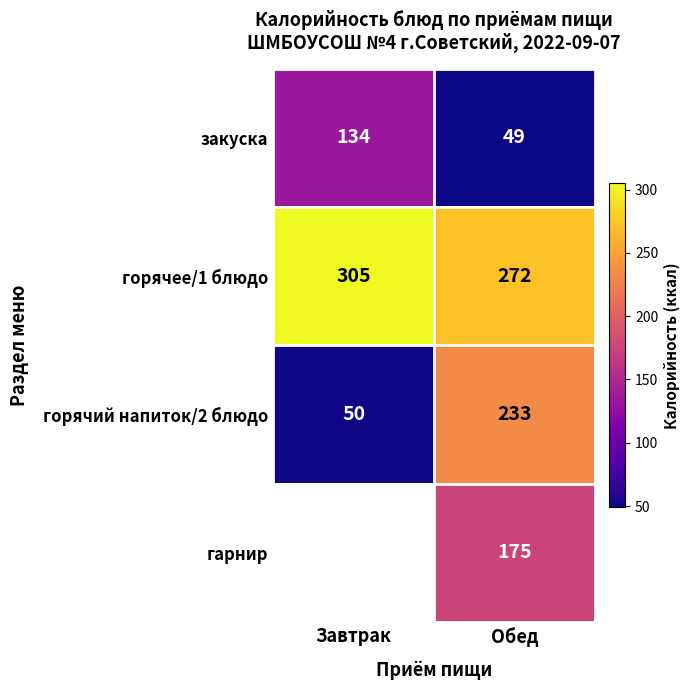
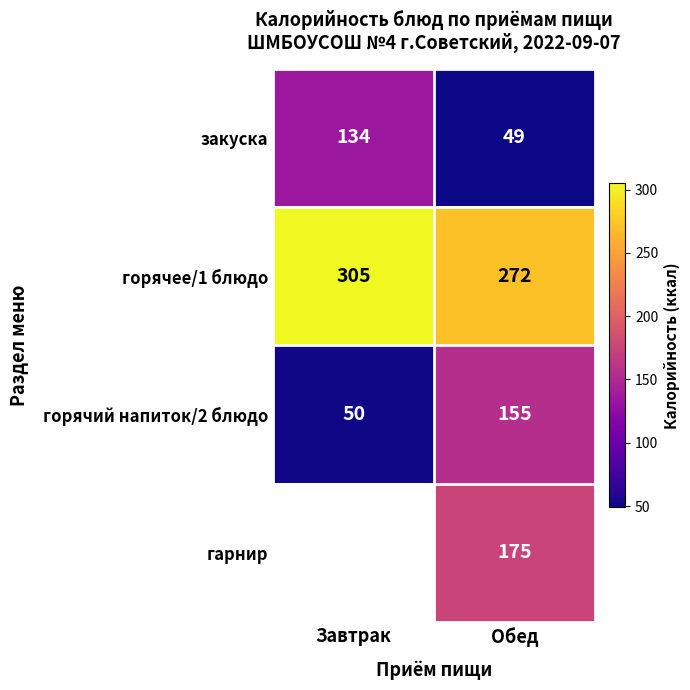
горячий напиток/2 блюдо, Обед: 233 -> 155
